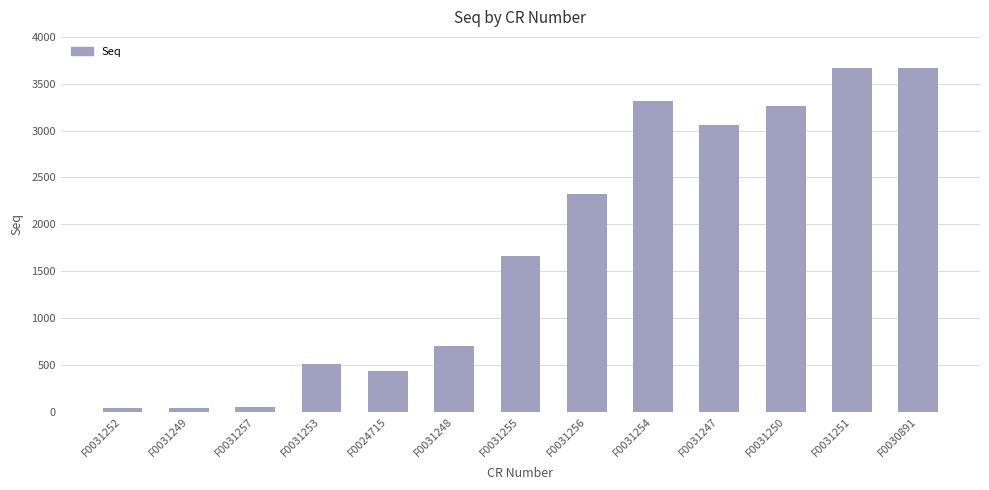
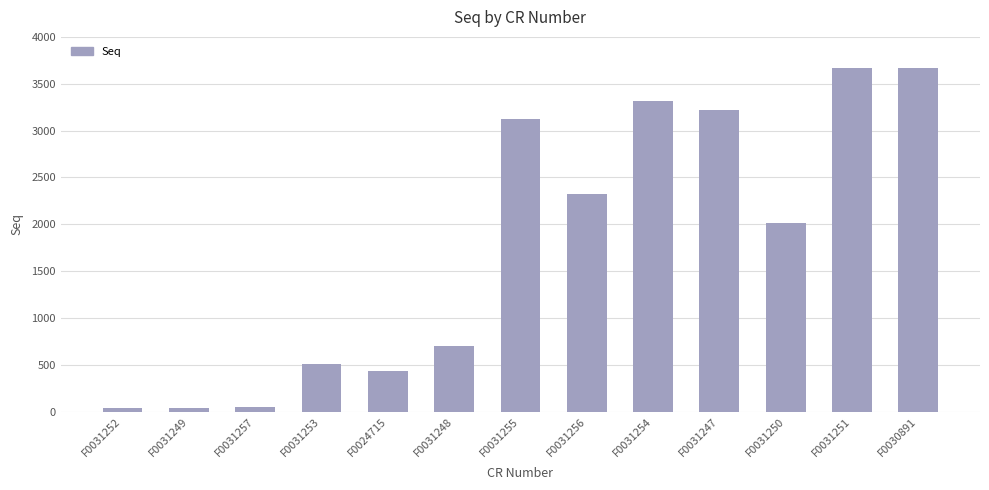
F0031255: 1700 -> 3100
F0031247: 3100 -> 3200
F0031250: 3300 -> 2000
